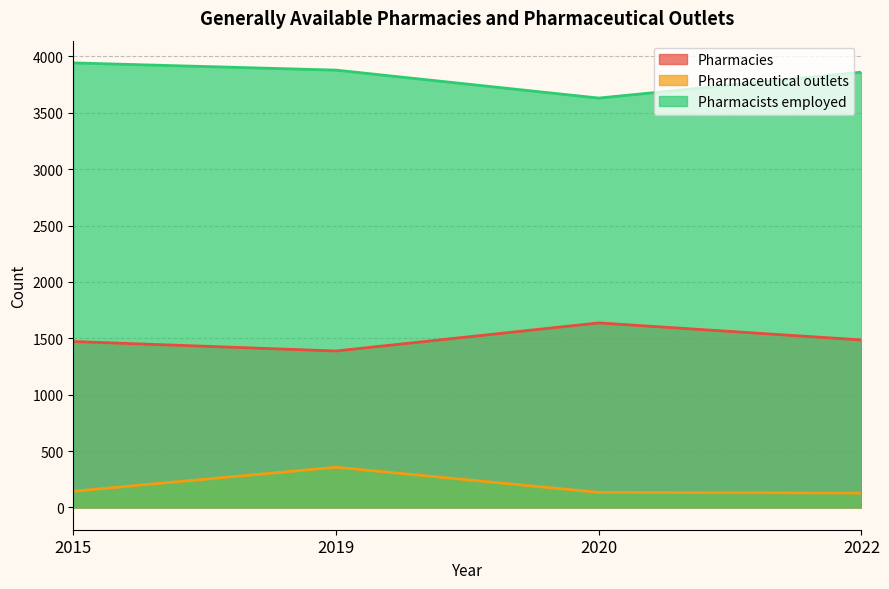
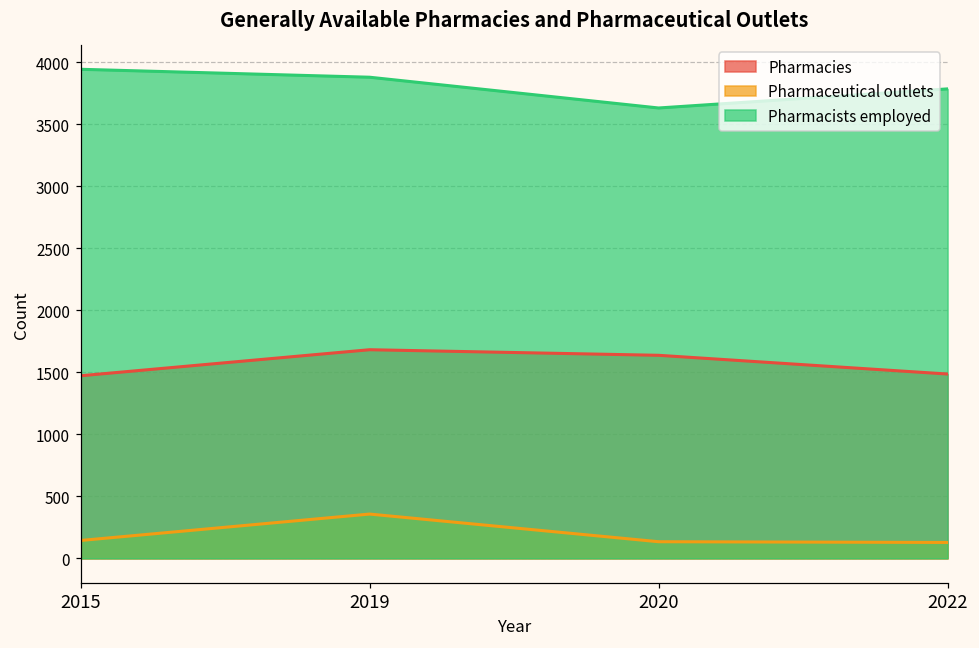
Pharmacies, 2019: 1390 -> 1680
Pharmacists employed, 2022: 3860 -> 3790
